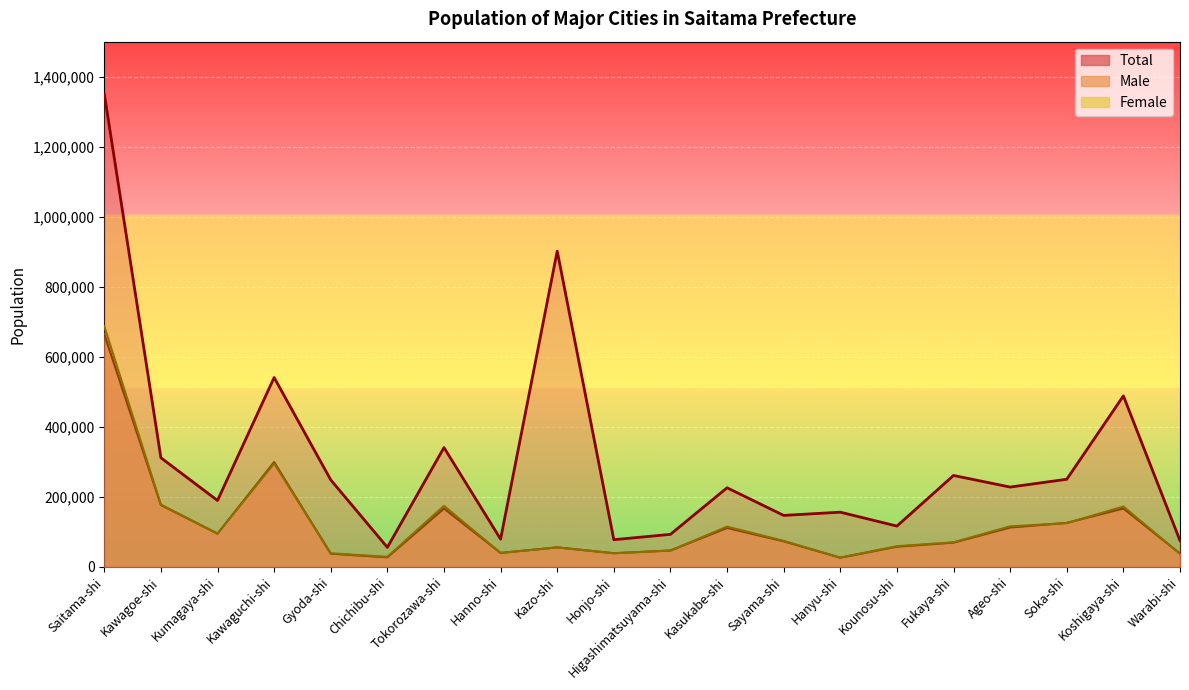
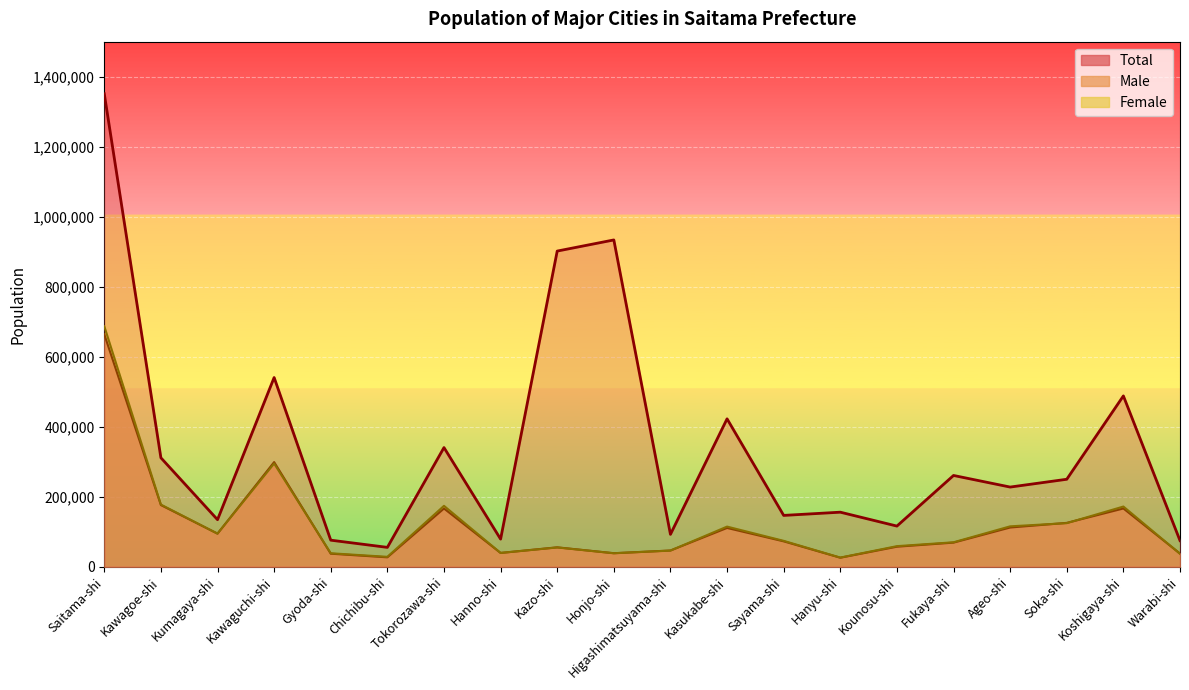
Total, Kumagaya-shi: 190,000 -> 130,000
Total, Gyoda-shi: 250,000 -> 80,000
Total, Honjo-shi: 80,000 -> 930,000
Total, Kasukabe-shi: 230,000 -> 420,000
